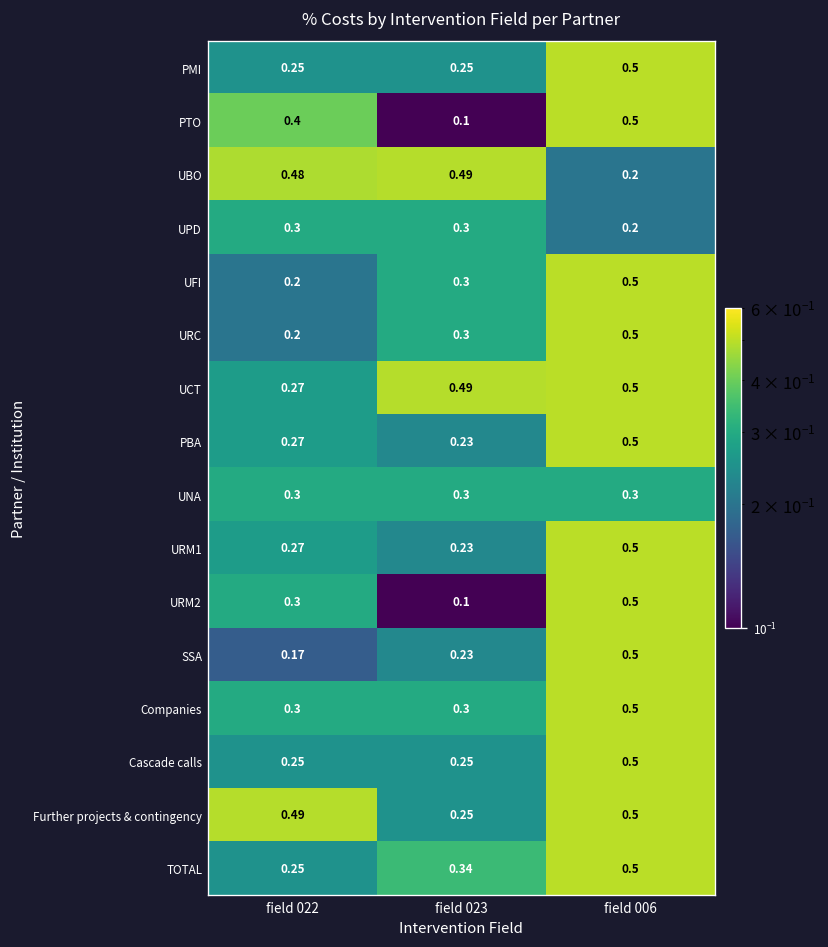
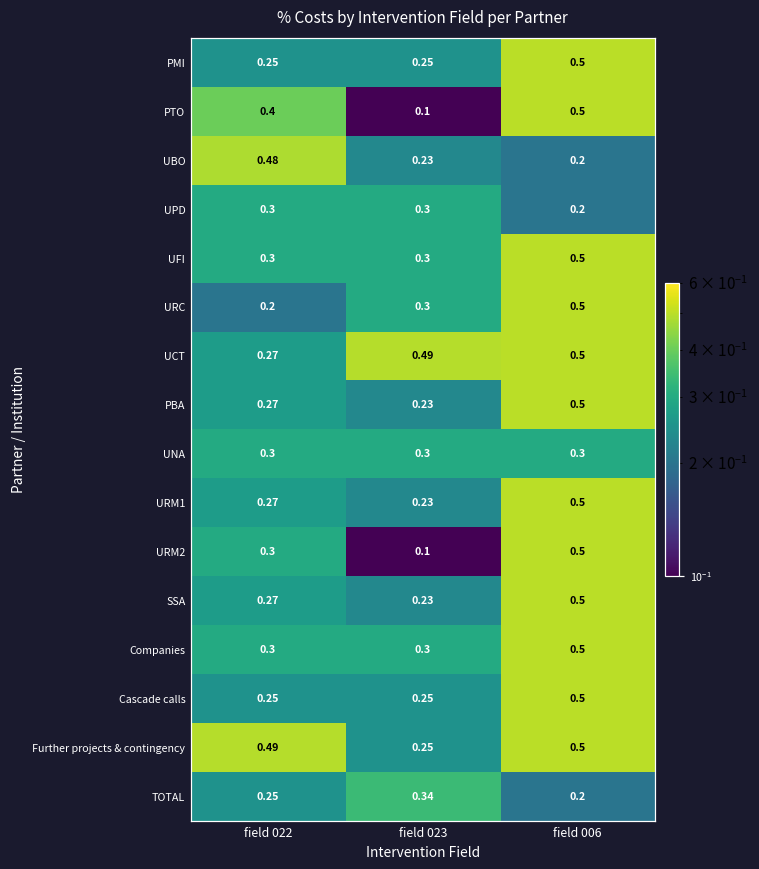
UBO, field 023: 0.49 -> 0.23
UFI, field 022: 0.2 -> 0.3
SSA, field 022: 0.17 -> 0.27
TOTAL, field 006: 0.5 -> 0.2
